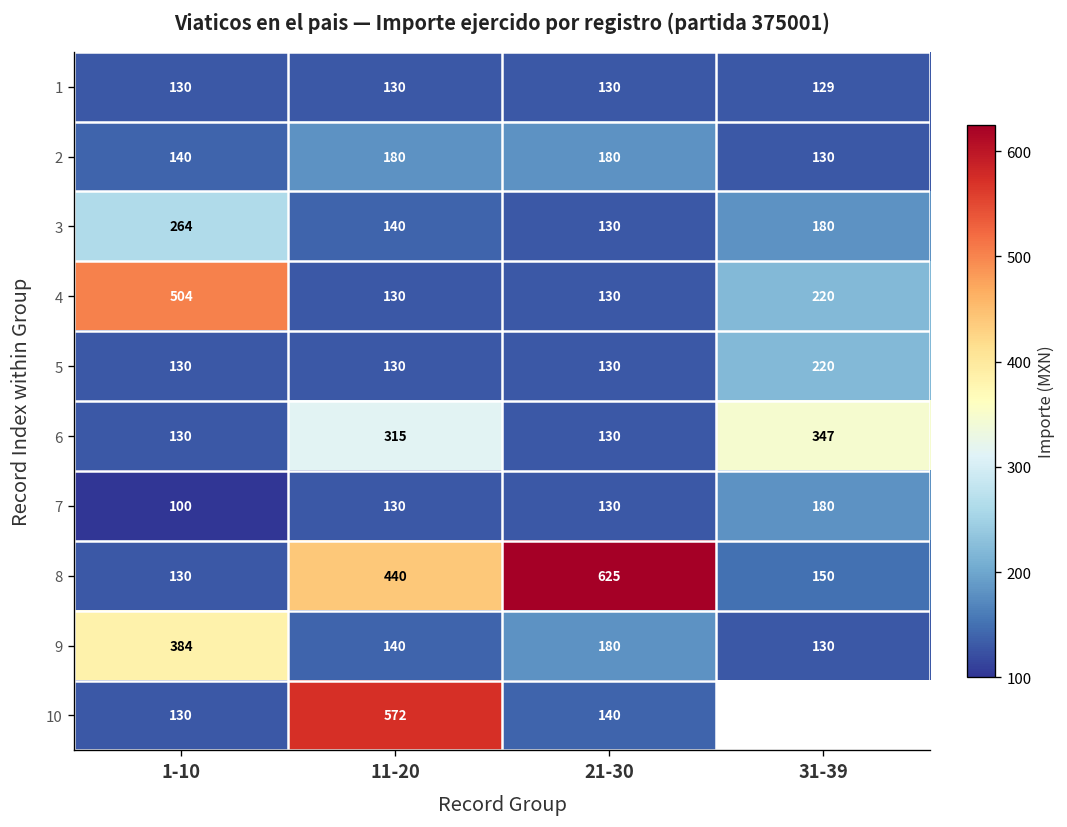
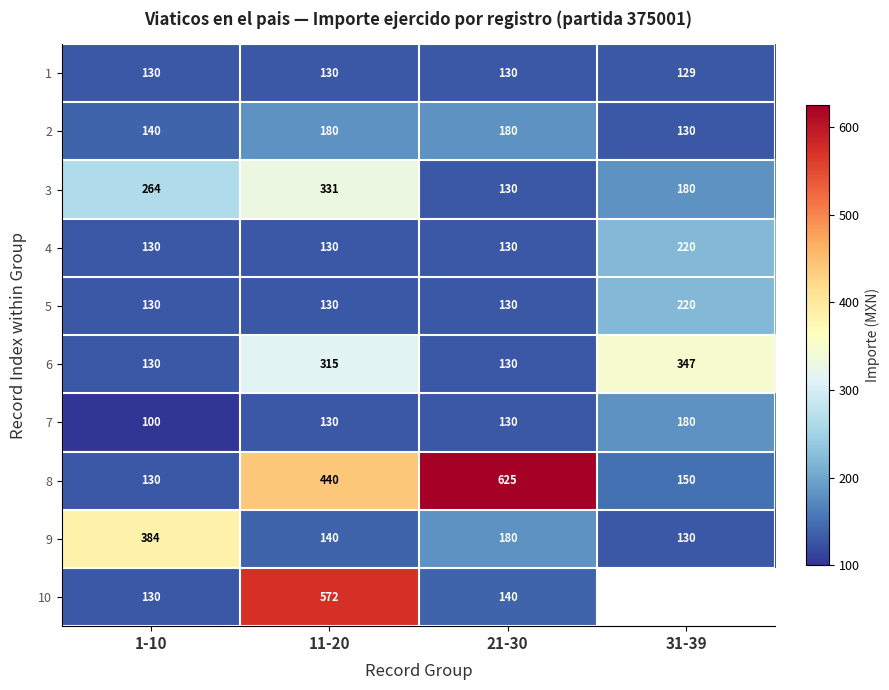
3, 11-20: 140 -> 331
4, 1-10: 504 -> 130
